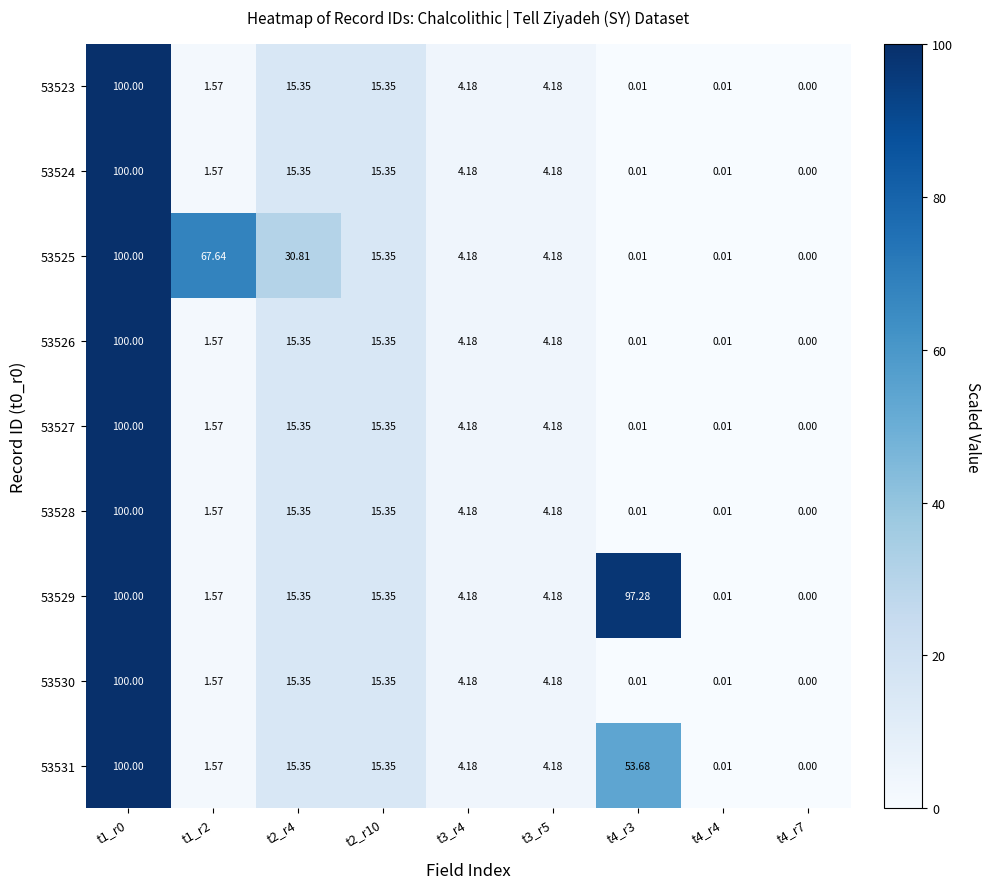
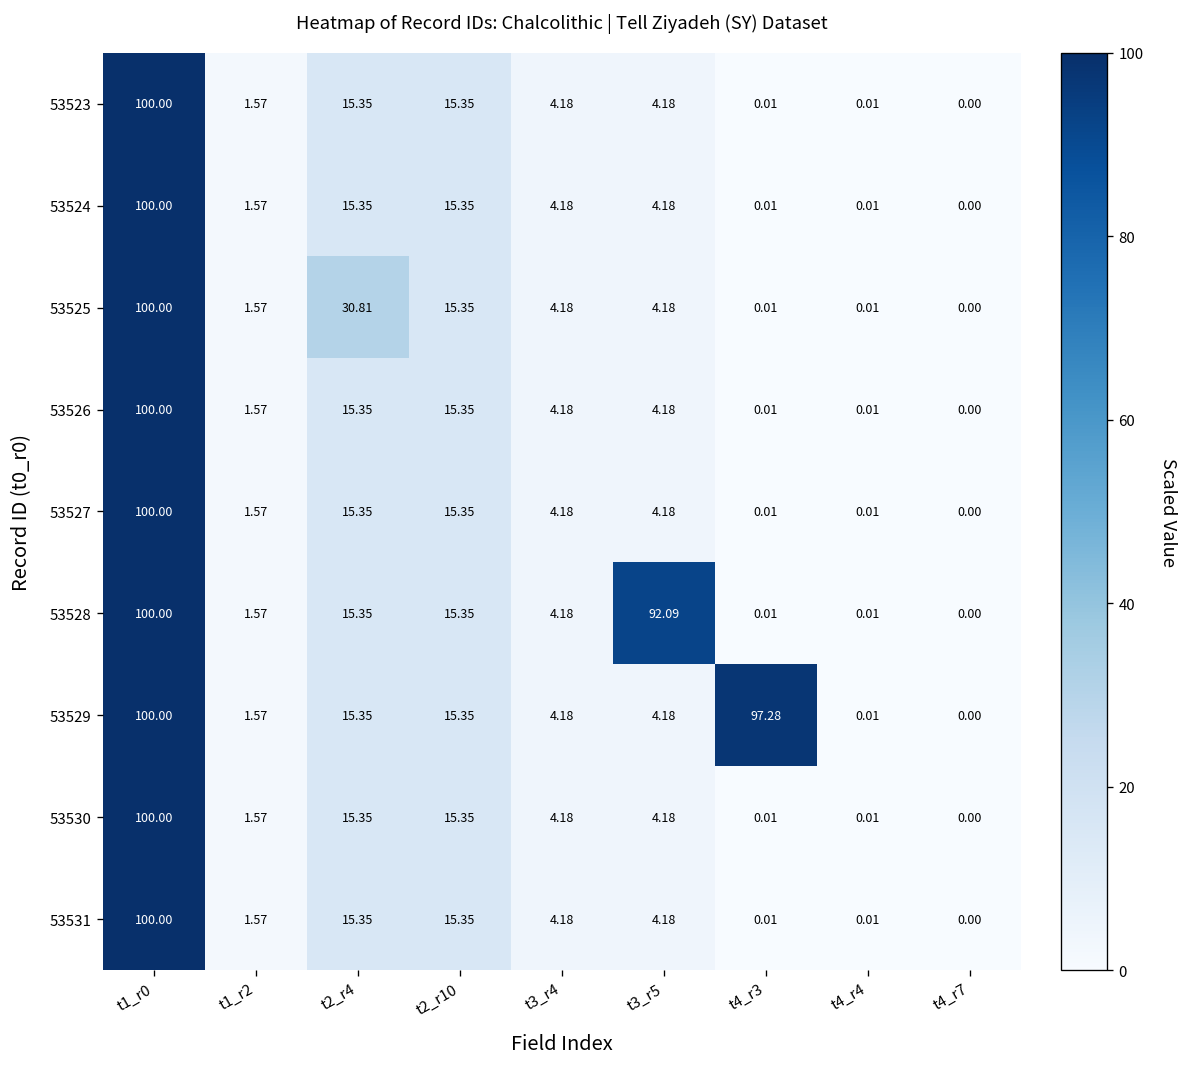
53525, t1_r2: 67.64 -> 1.57
53528, t3_r5: 4.18 -> 92.09
53531, t4_r3: 53.68 -> 0.01
